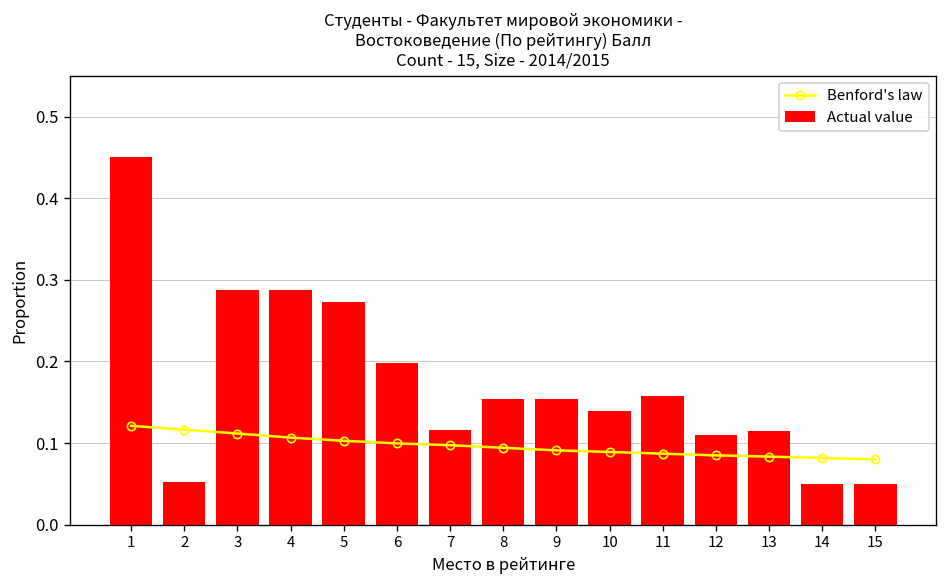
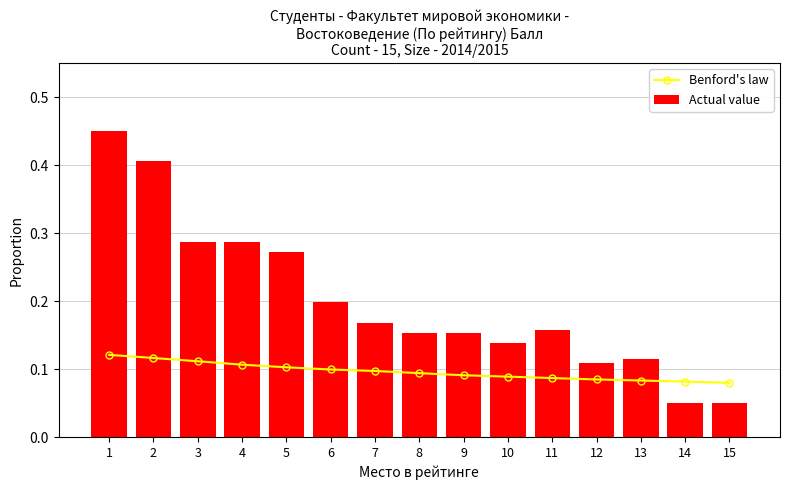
Actual value, 2: 0.05 -> 0.41
Actual value, 7: 0.12 -> 0.17
